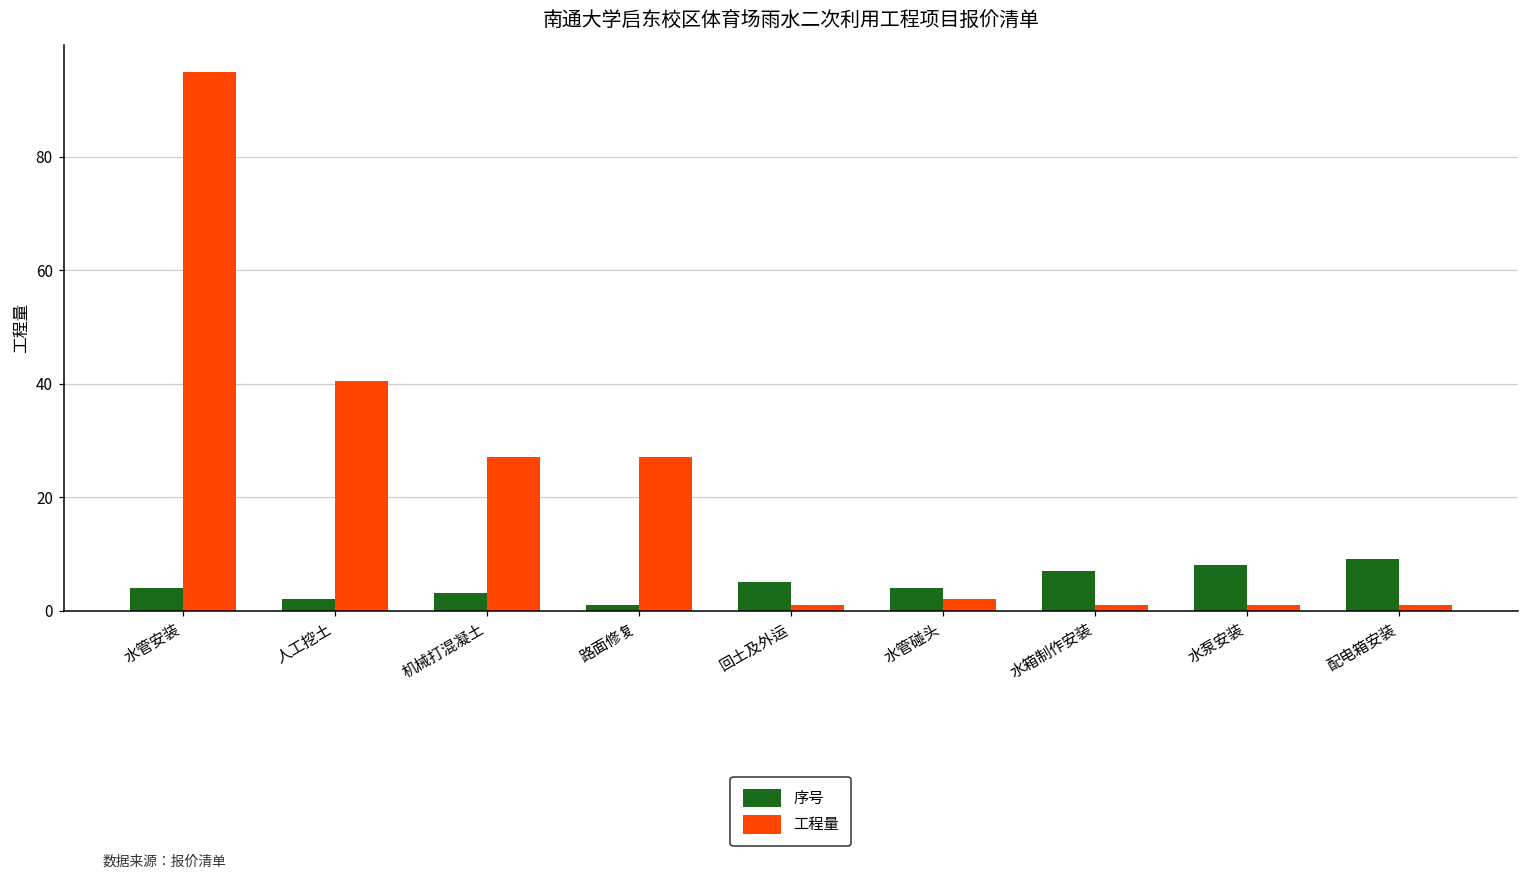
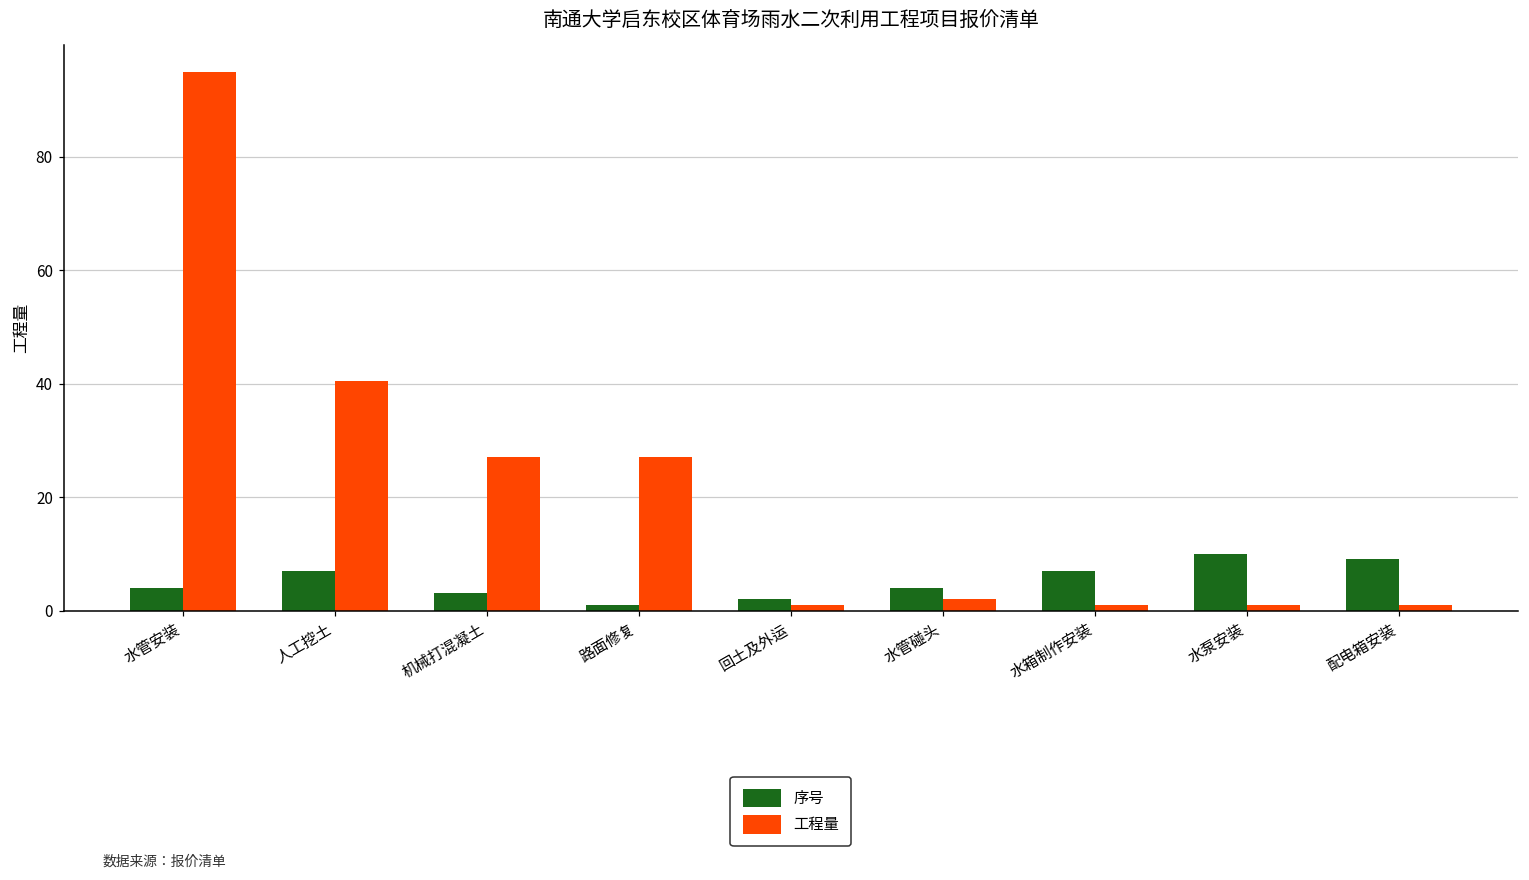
序号, 人工挖土: 2 -> 7
序号, 回土及外运: 5 -> 2
序号, 水泵安装: 8 -> 10
